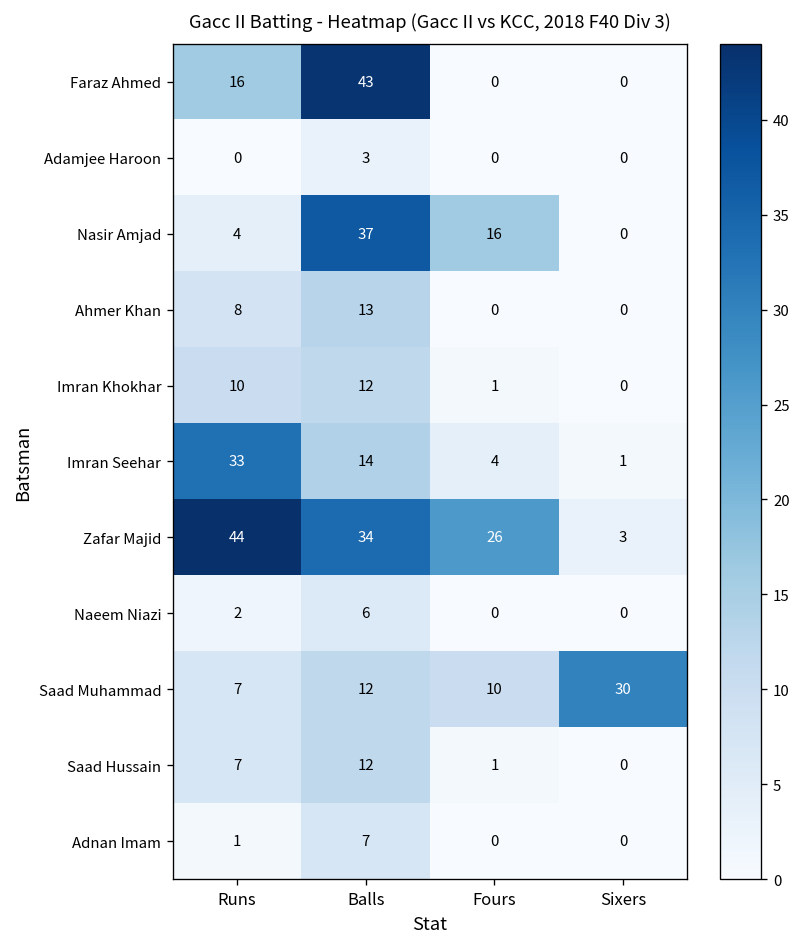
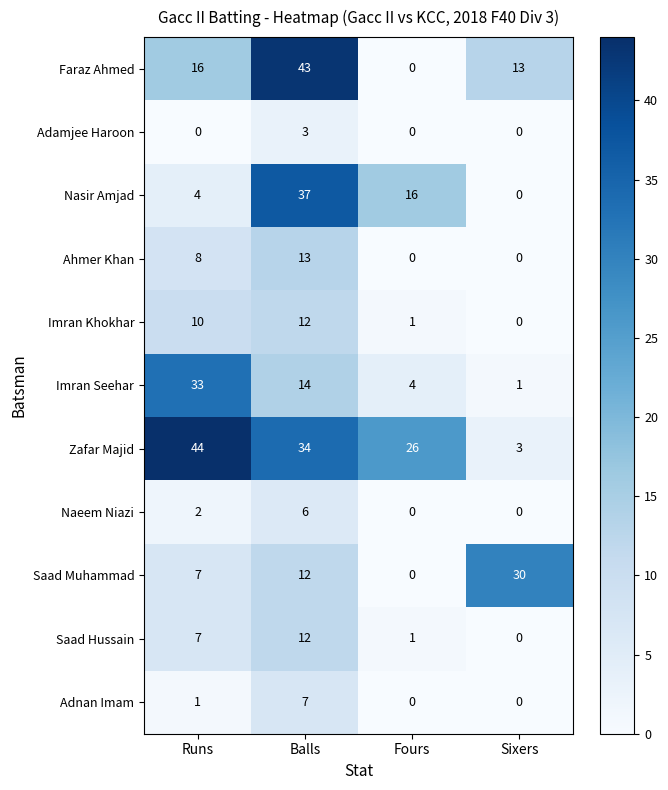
Faraz Ahmed, Sixers: 0 -> 13
Saad Muhammad, Fours: 10 -> 0
